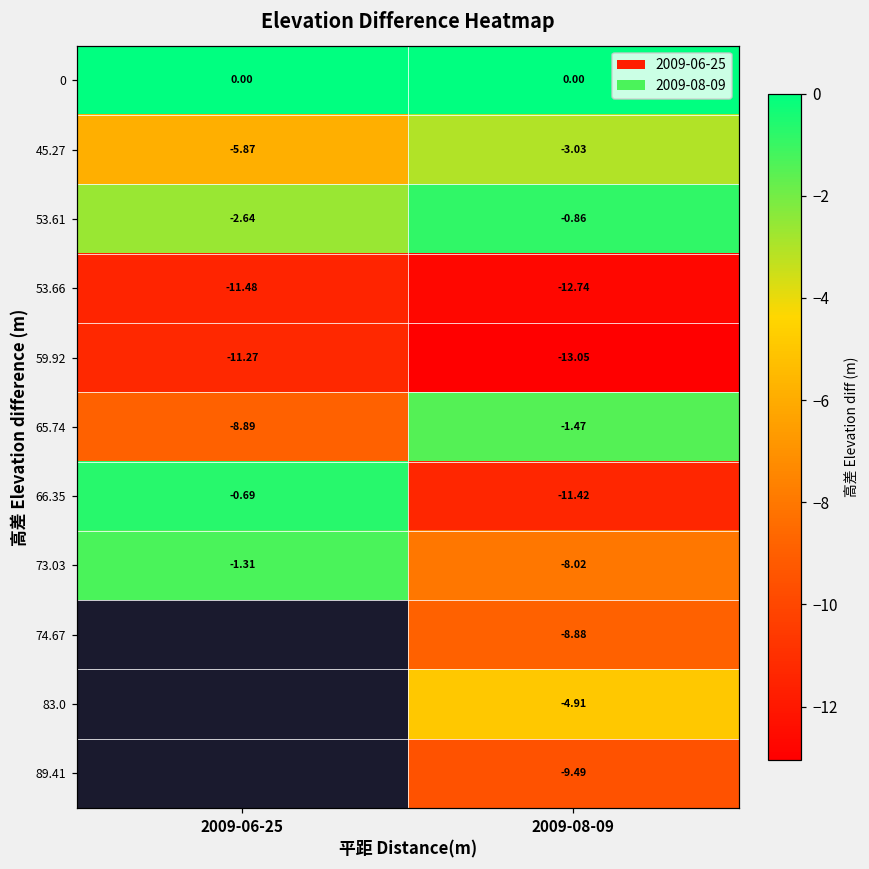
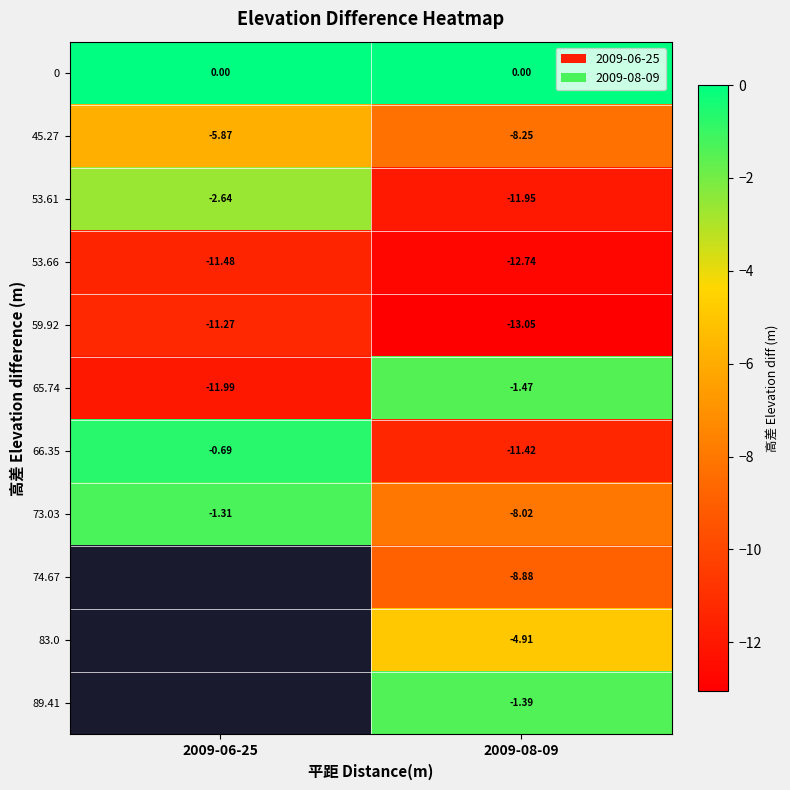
45.27, 2009-08-09: -3.03 -> -8.25
53.61, 2009-08-09: -0.86 -> -11.95
65.74, 2009-06-25: -8.89 -> -11.99
89.41, 2009-08-09: -9.49 -> -1.39
